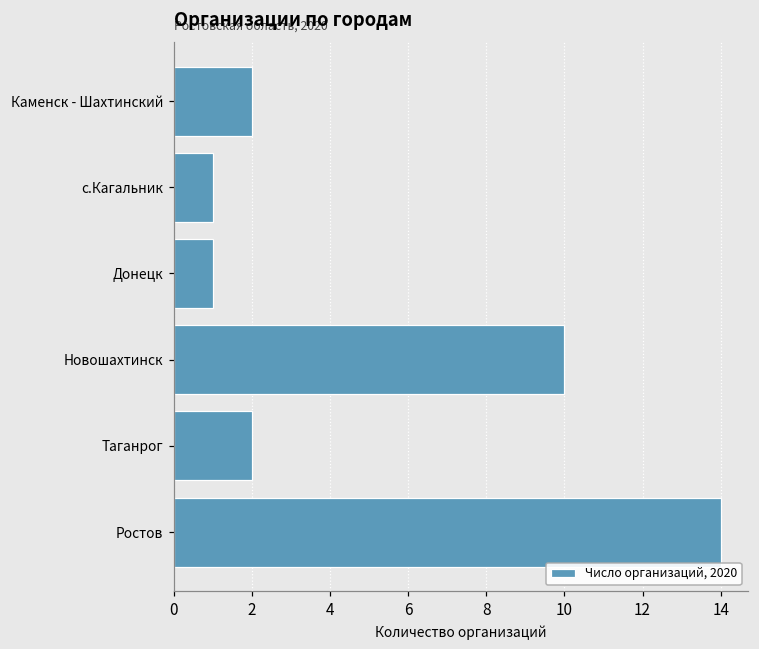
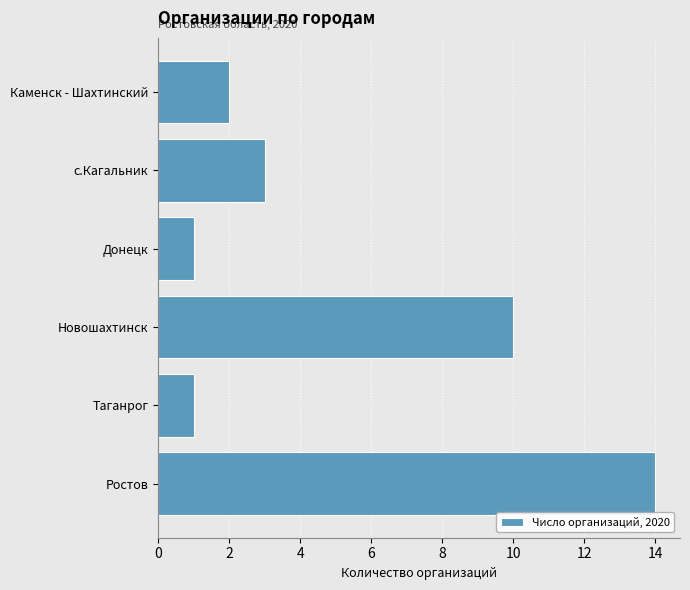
с.Кагальник: 1 -> 3
Таганрог: 2 -> 1
